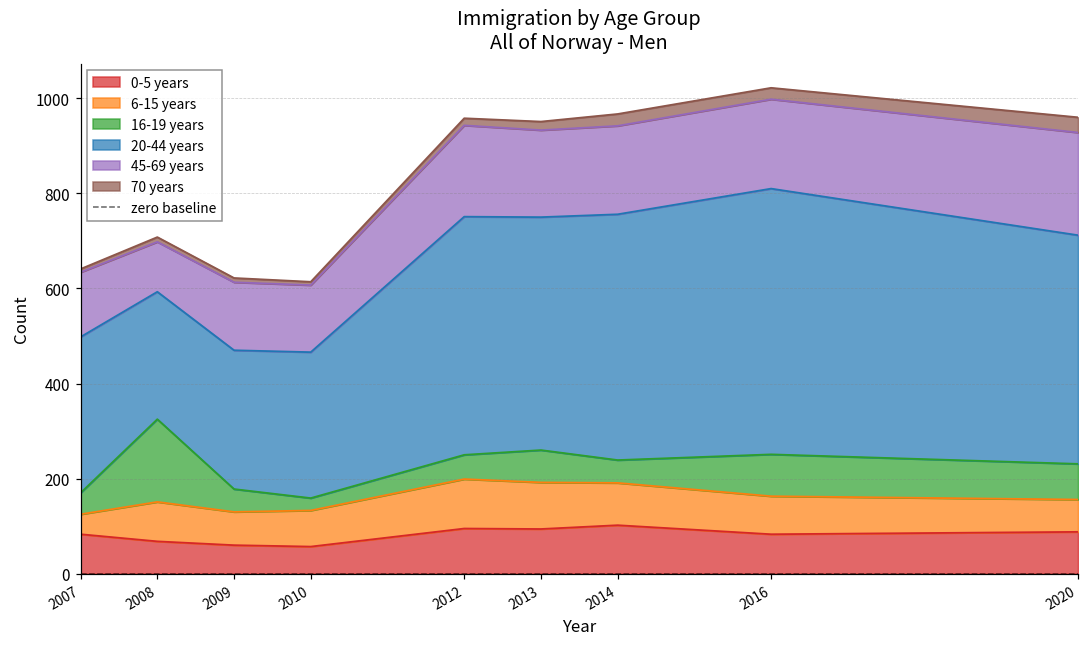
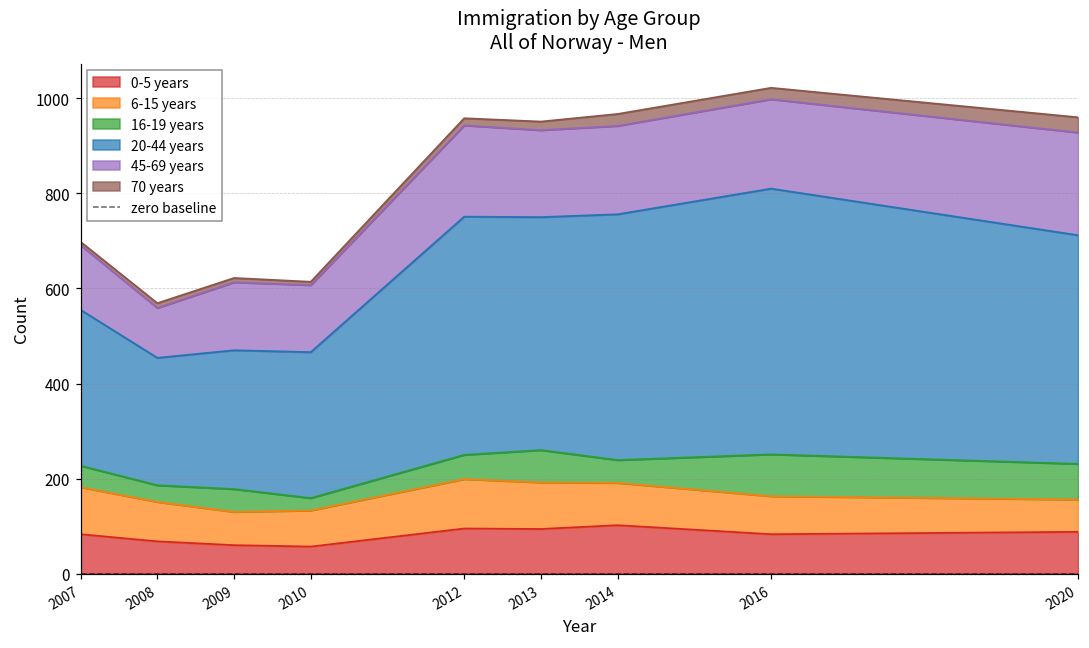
6-15 years, 2007: 40 -> 100
16-19 years, 2008: 170 -> 40
